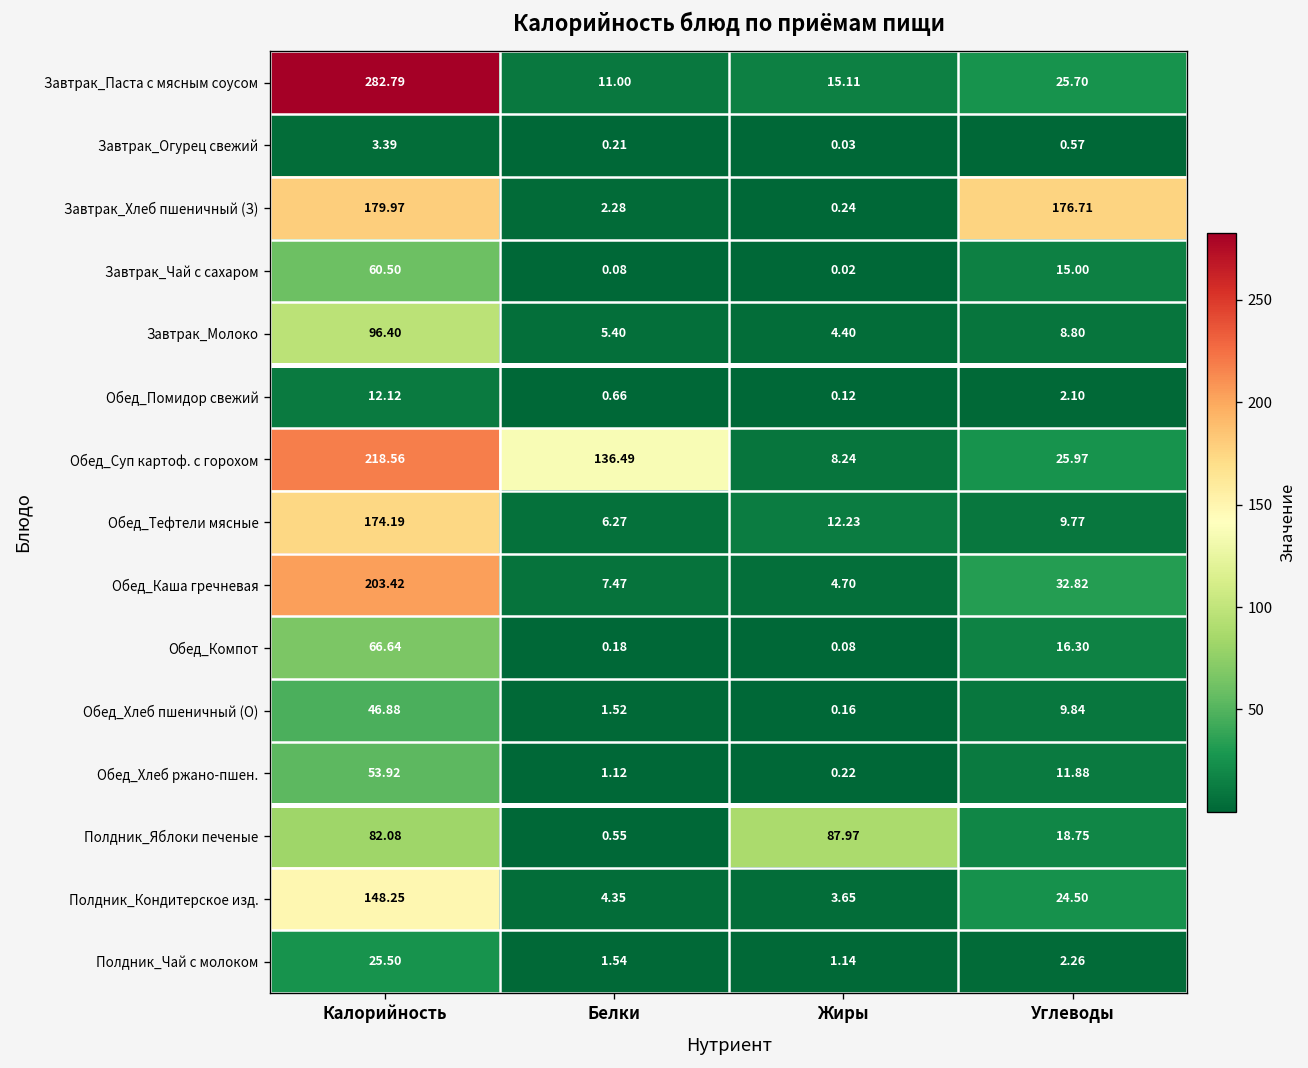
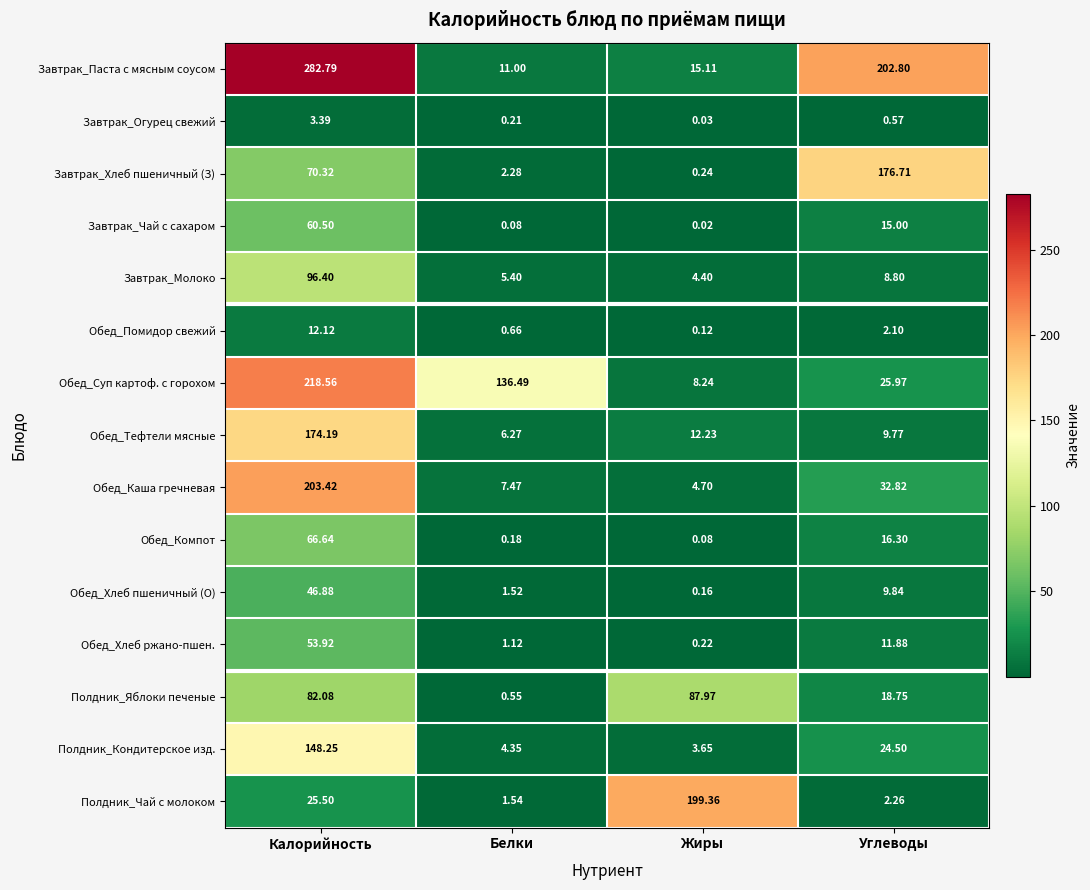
Завтрак_Паста с мясным соусом, Углеводы: 25.70 -> 202.80
Завтрак_Хлеб пшеничный (З), Калорийность: 179.97 -> 70.32
Полдник_Чай с молоком, Жиры: 1.14 -> 199.36
